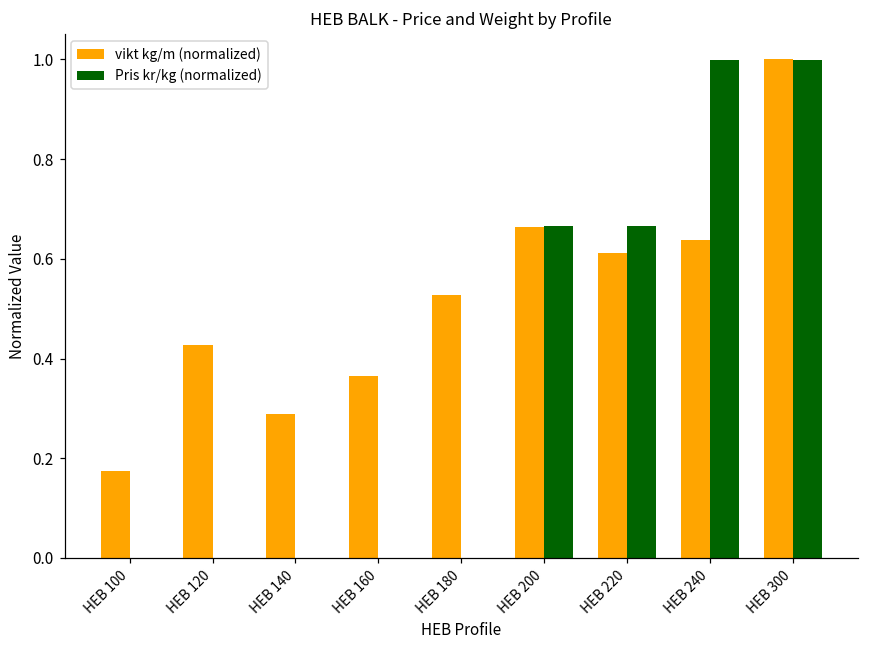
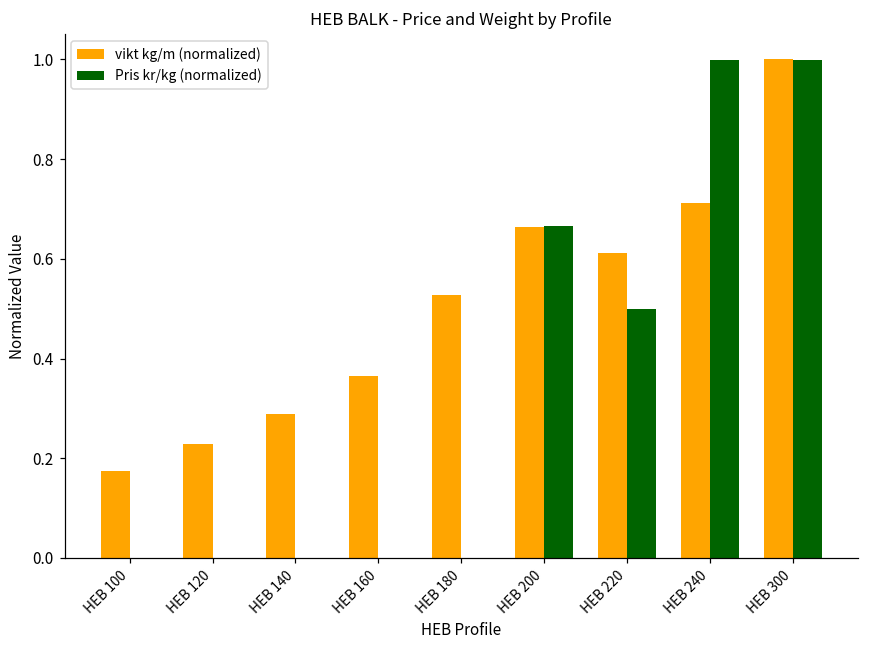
vikt kg/m (normalized), HEB 120: 0.43 -> 0.23
Pris kr/kg (normalized), HEB 220: 0.67 -> 0.50
vikt kg/m (normalized), HEB 240: 0.64 -> 0.71
